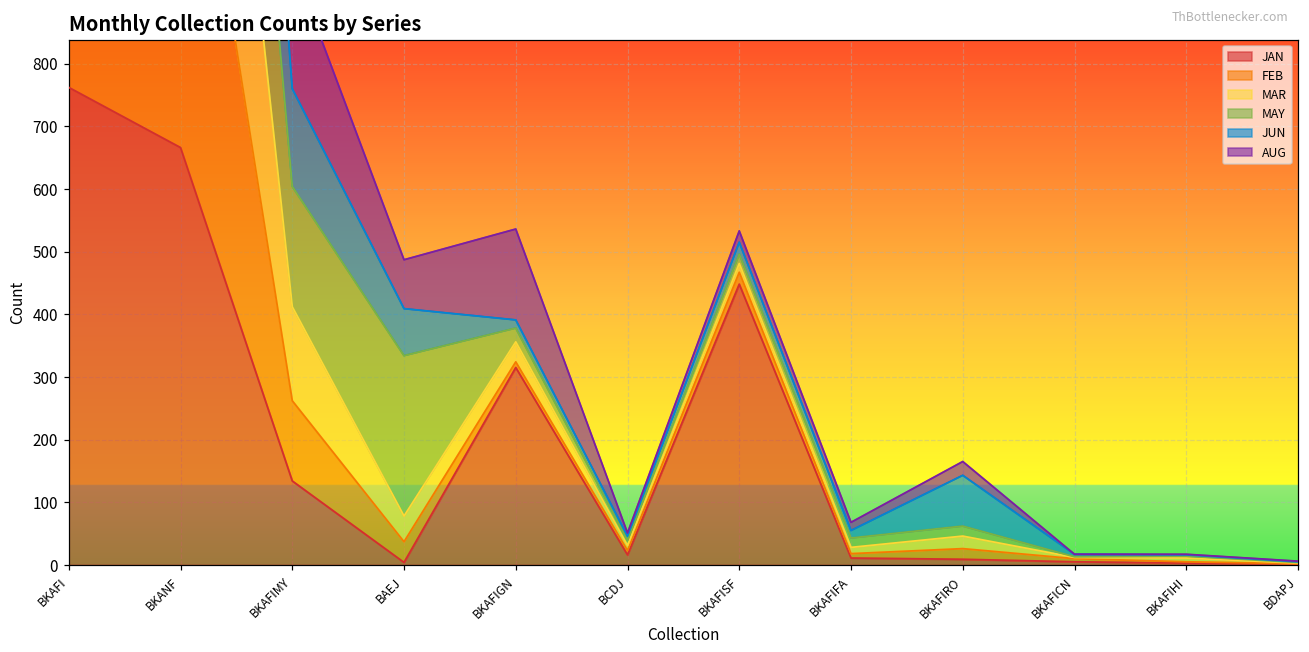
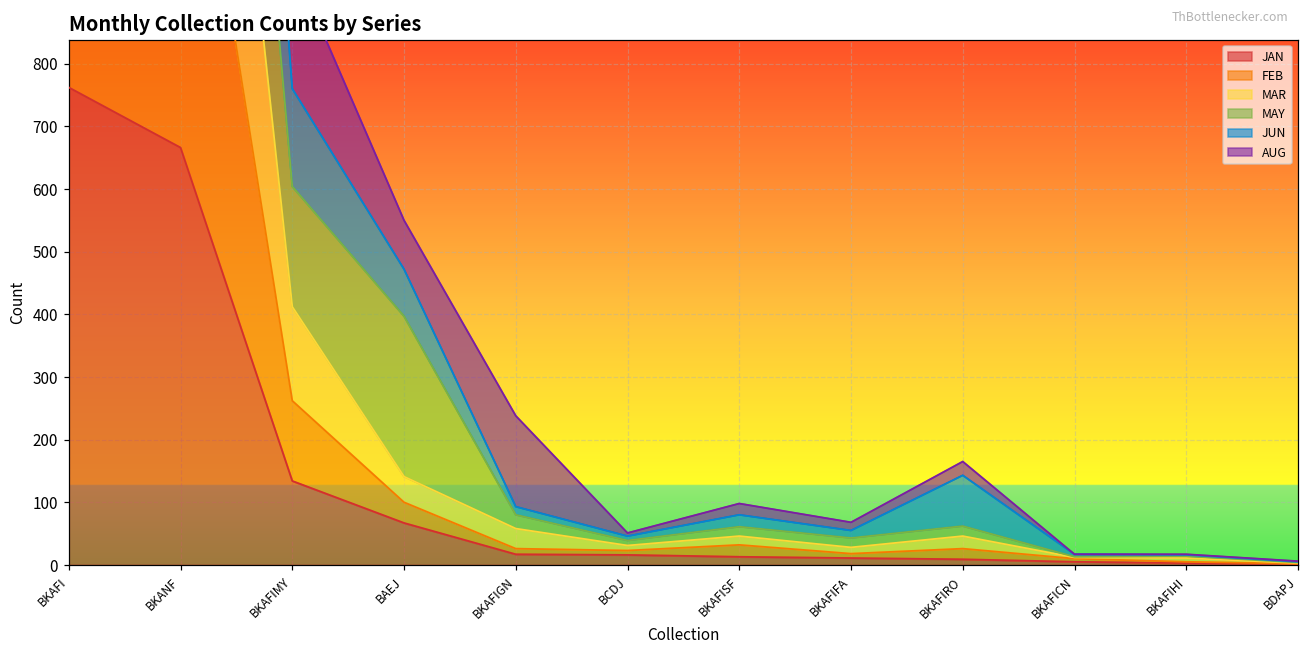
JAN, BAEJ: 0 -> 70
JAN, BKAFIGN: 320 -> 20
JAN, BKAFISF: 450 -> 10
